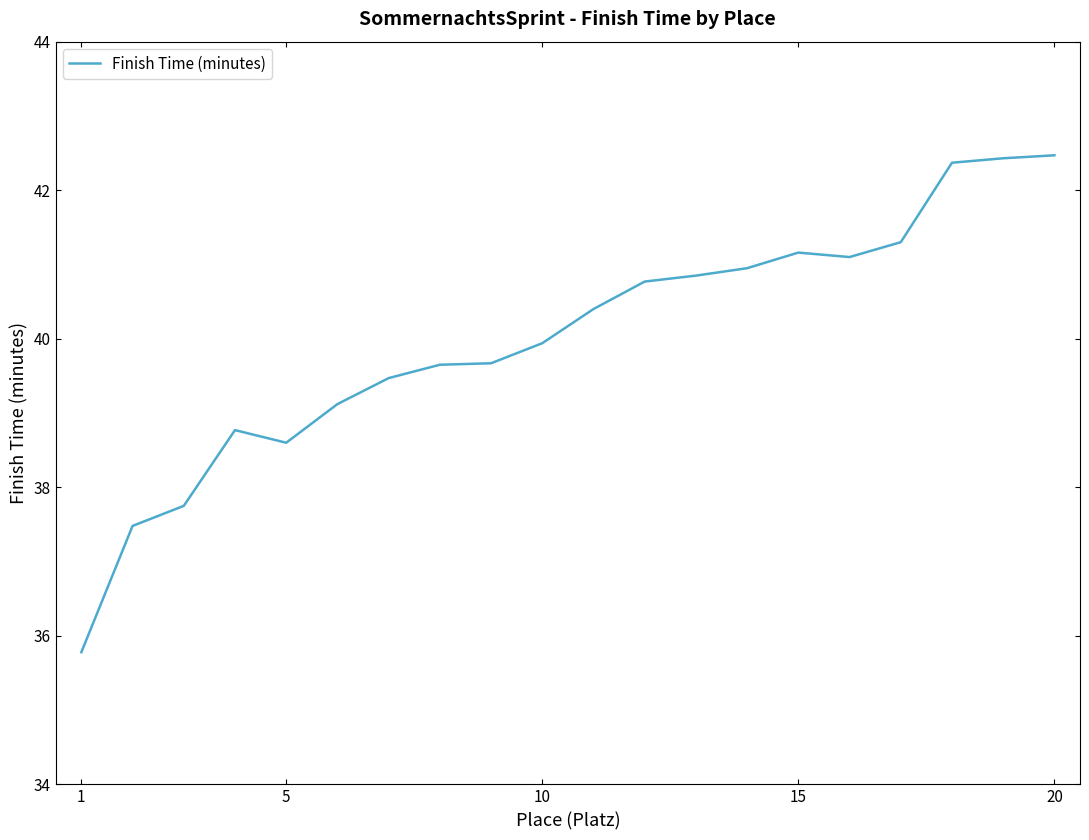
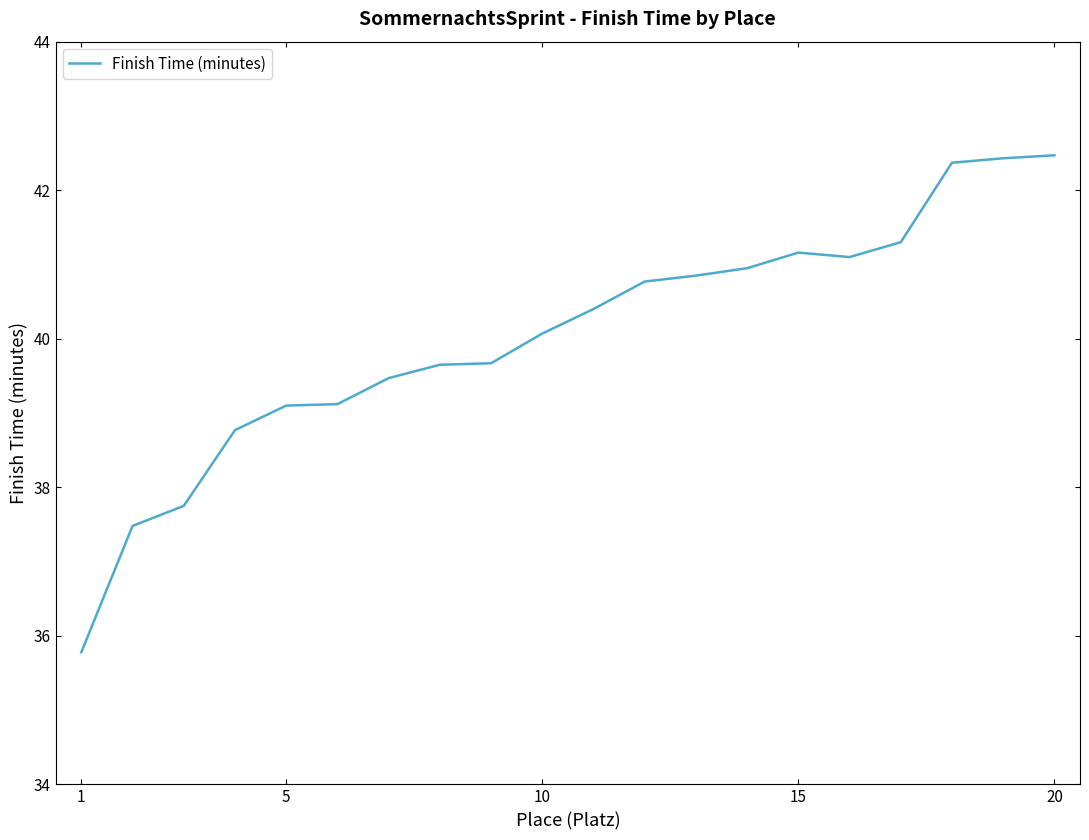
5: 38.6 -> 39.1
10: 39.9 -> 40.1
